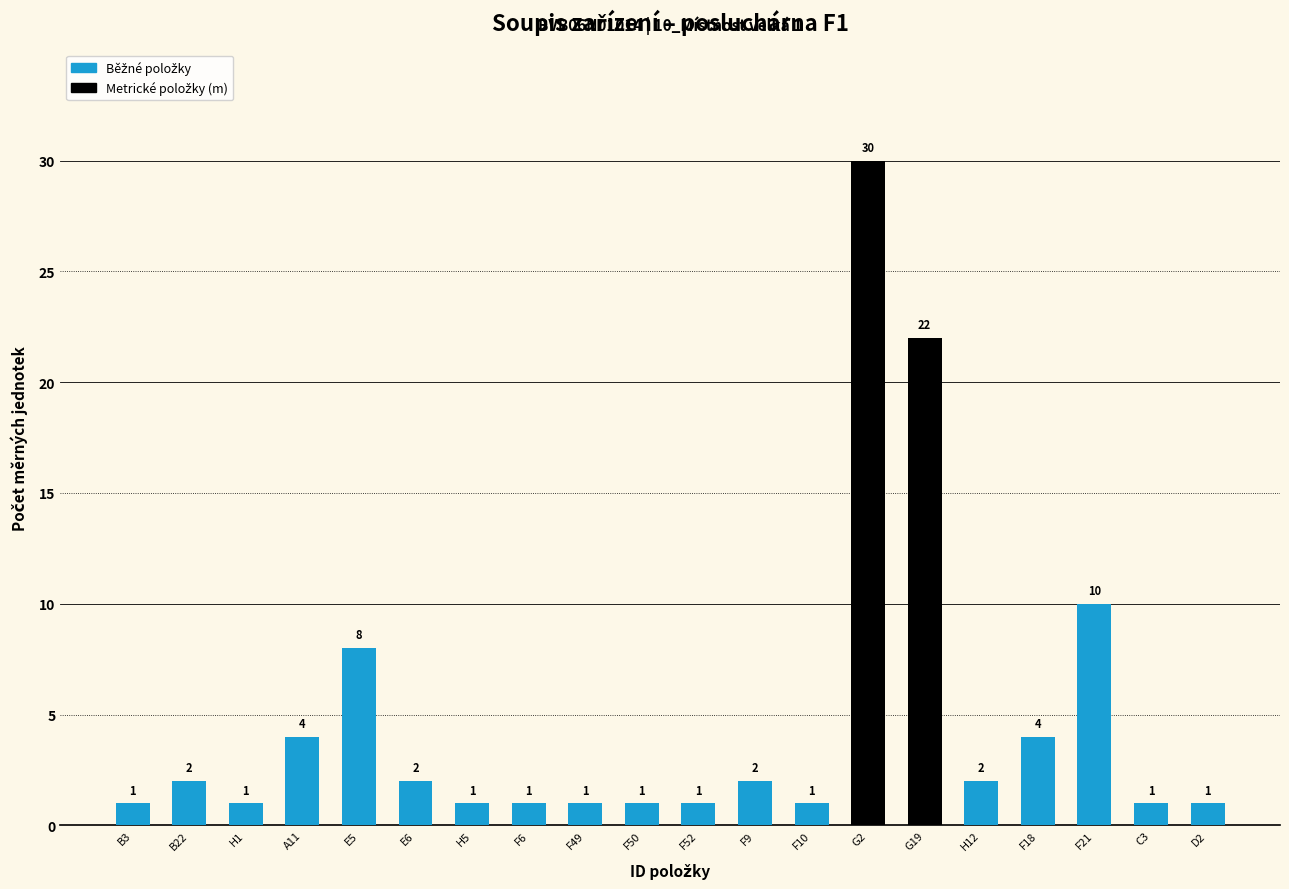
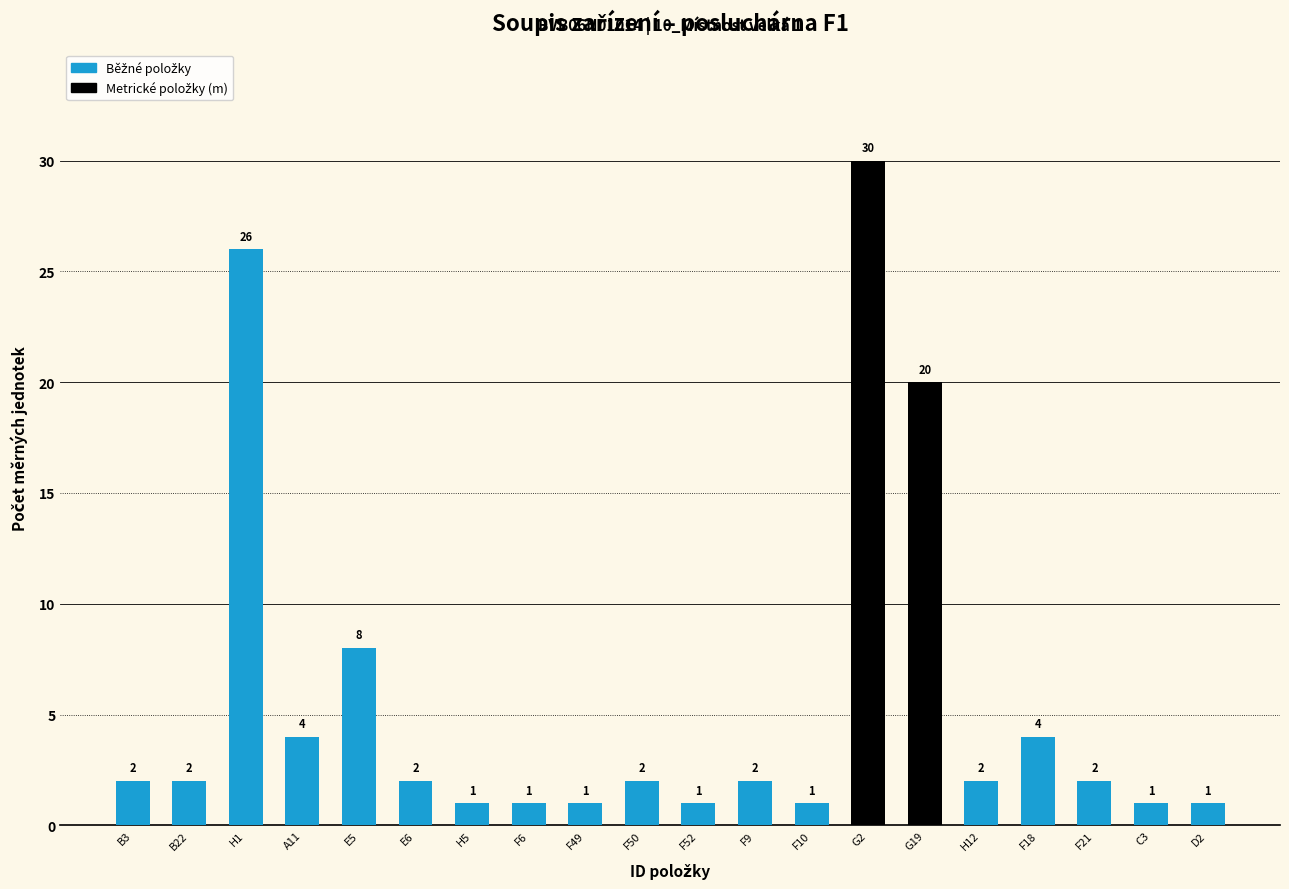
B3: 1 -> 2
H1: 1 -> 26
F50: 1 -> 2
G19: 22 -> 20
F21: 10 -> 2
